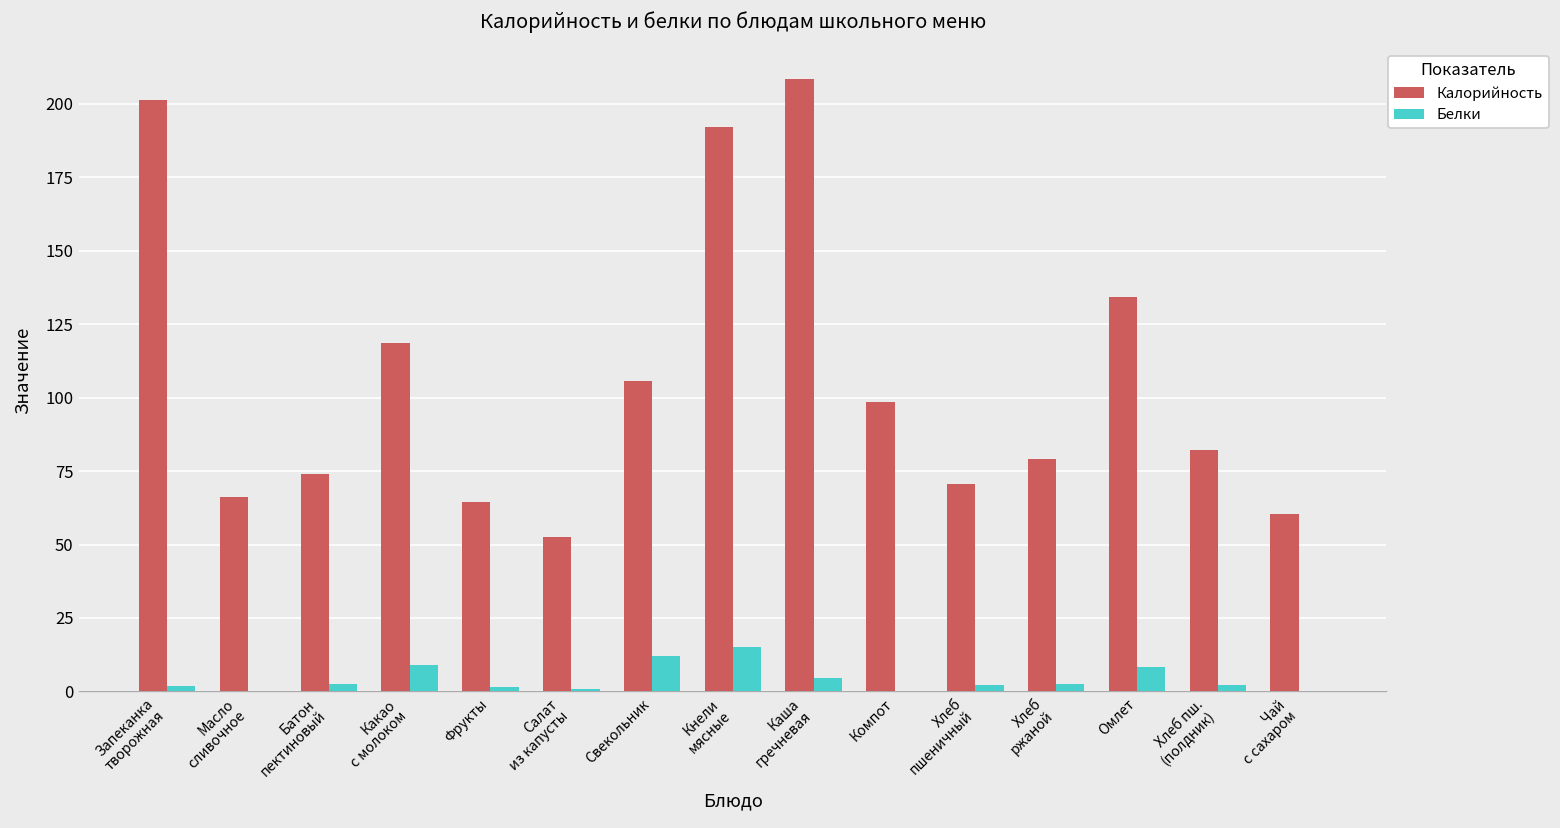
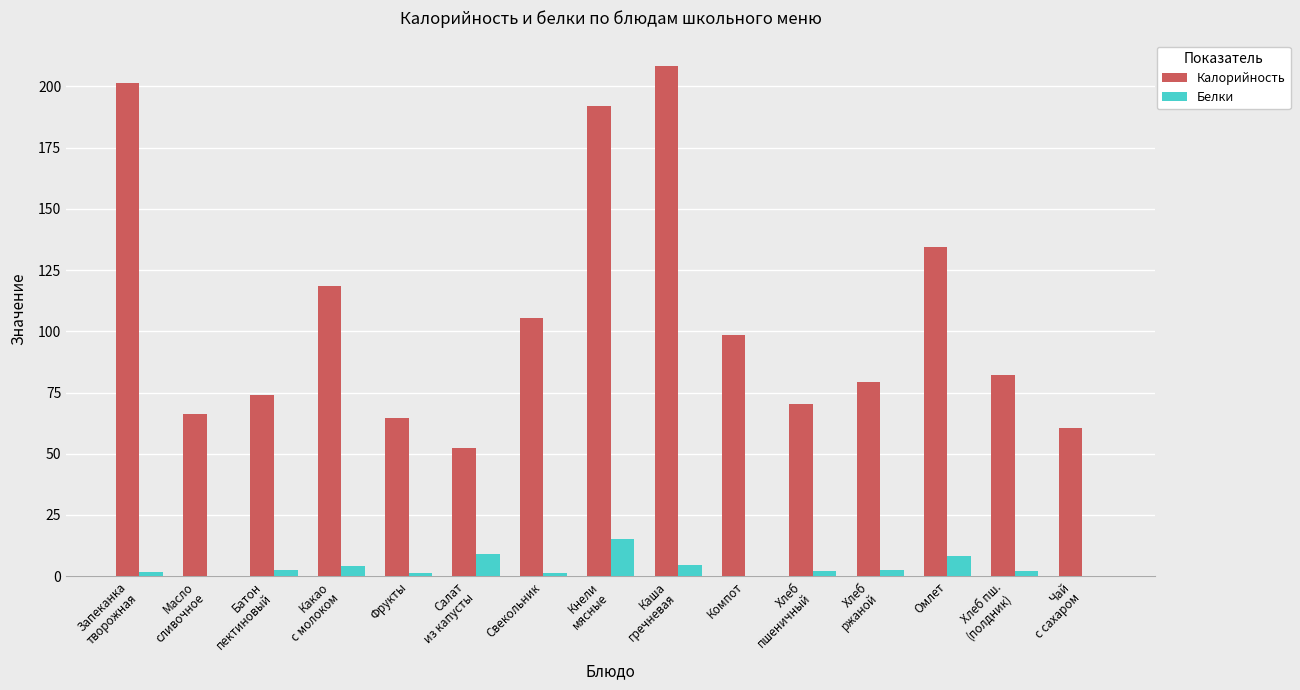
Белки, Какао с молоком: 9 -> 4
Белки, Салат из капусты: 1 -> 9
Белки, Свекольник: 12 -> 1
